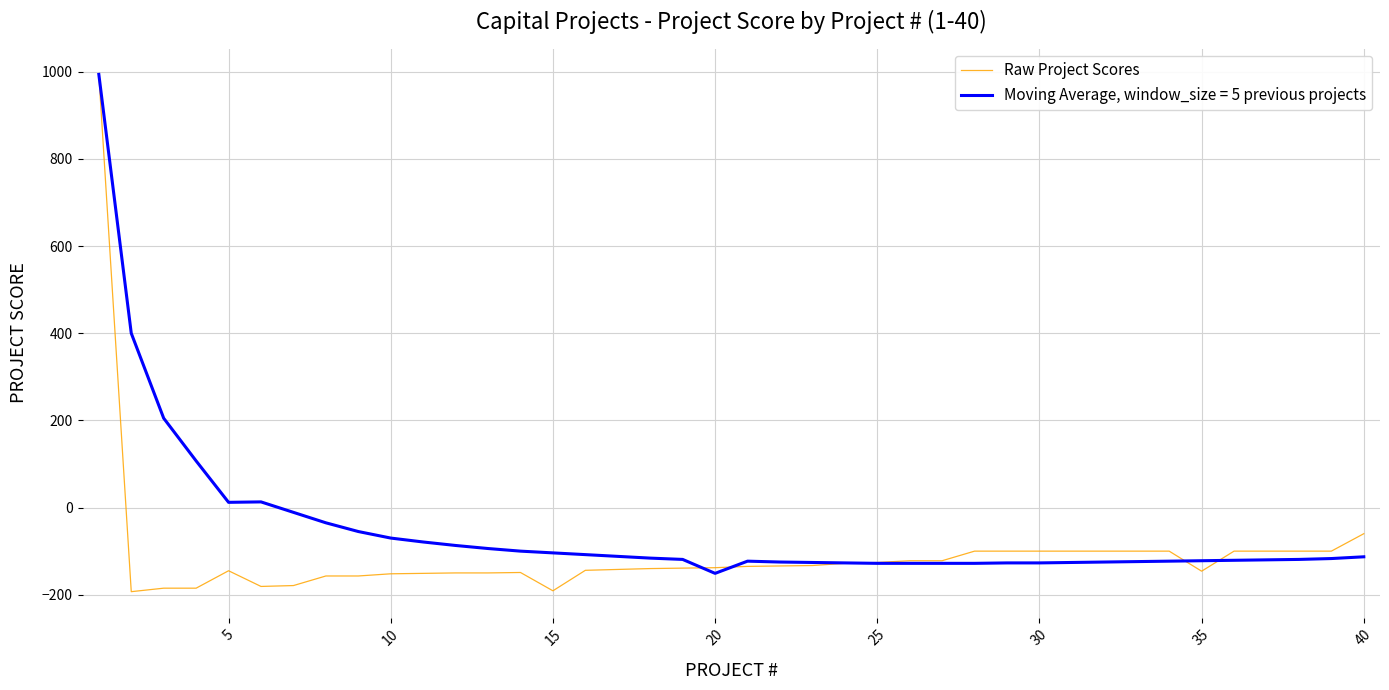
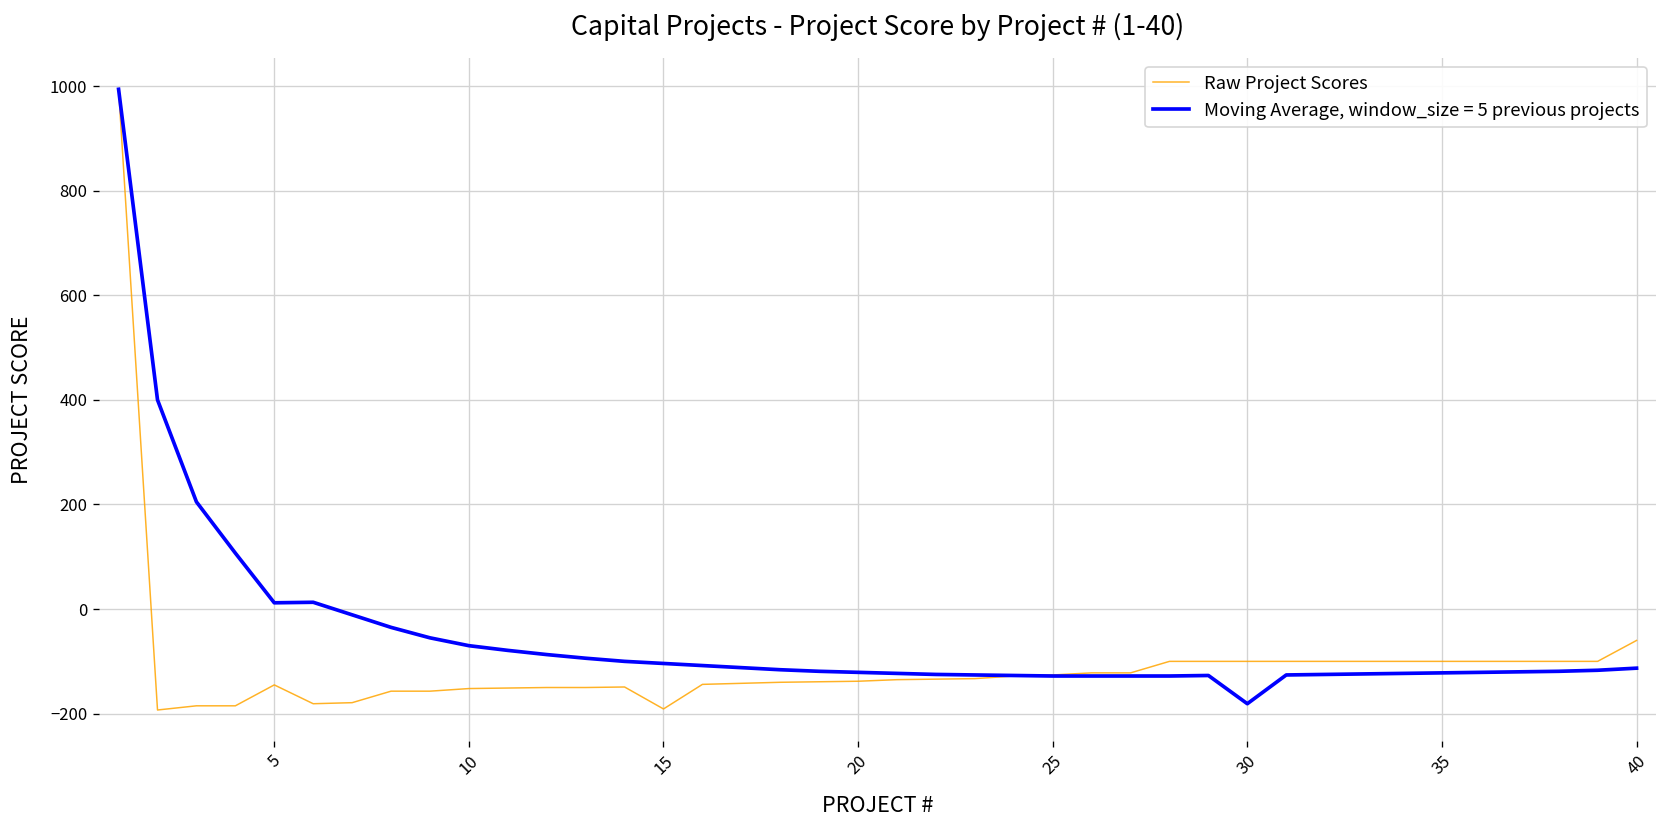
Moving Average, window_size = 5 previous projects, 20: -150 -> -120
Moving Average, window_size = 5 previous projects, 30: -130 -> -180
Raw Project Scores, 35: -150 -> -100
